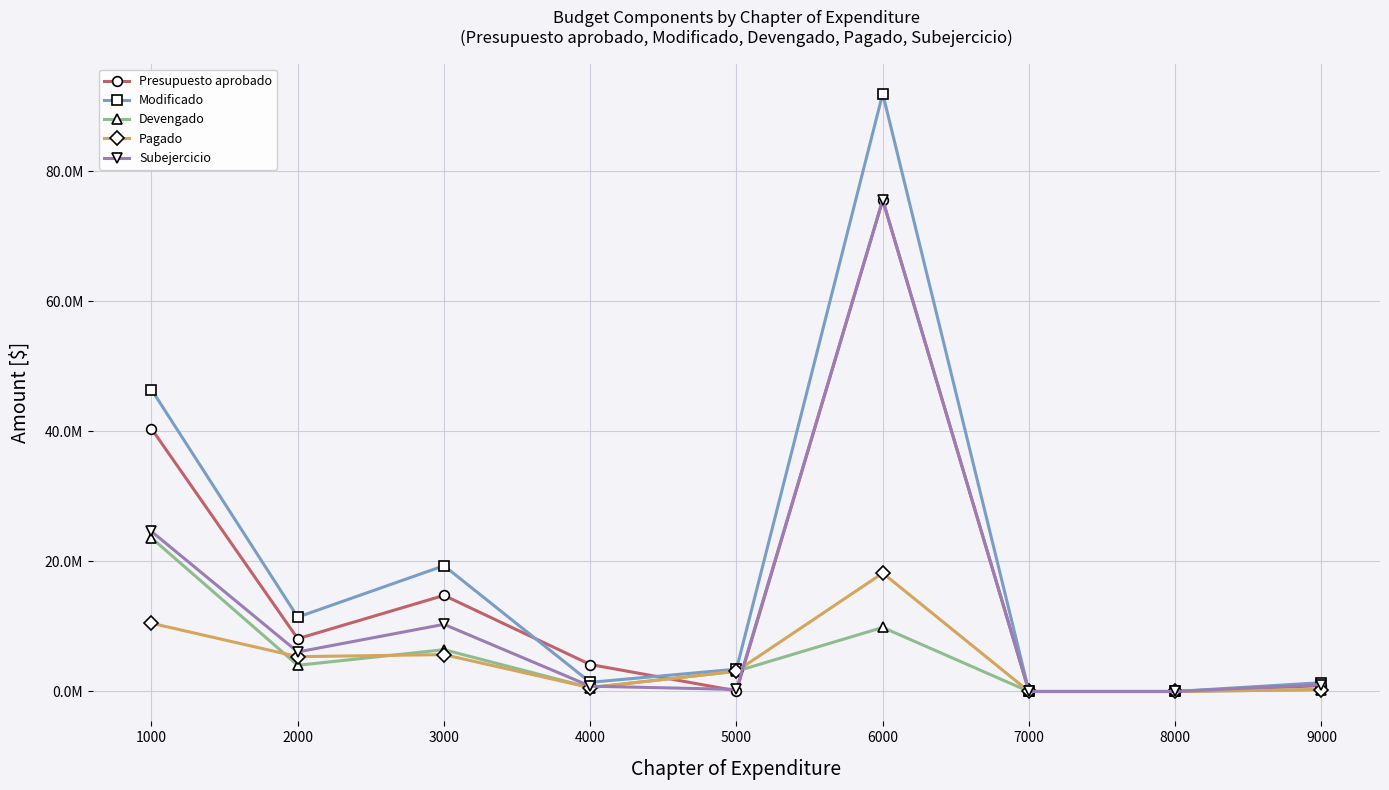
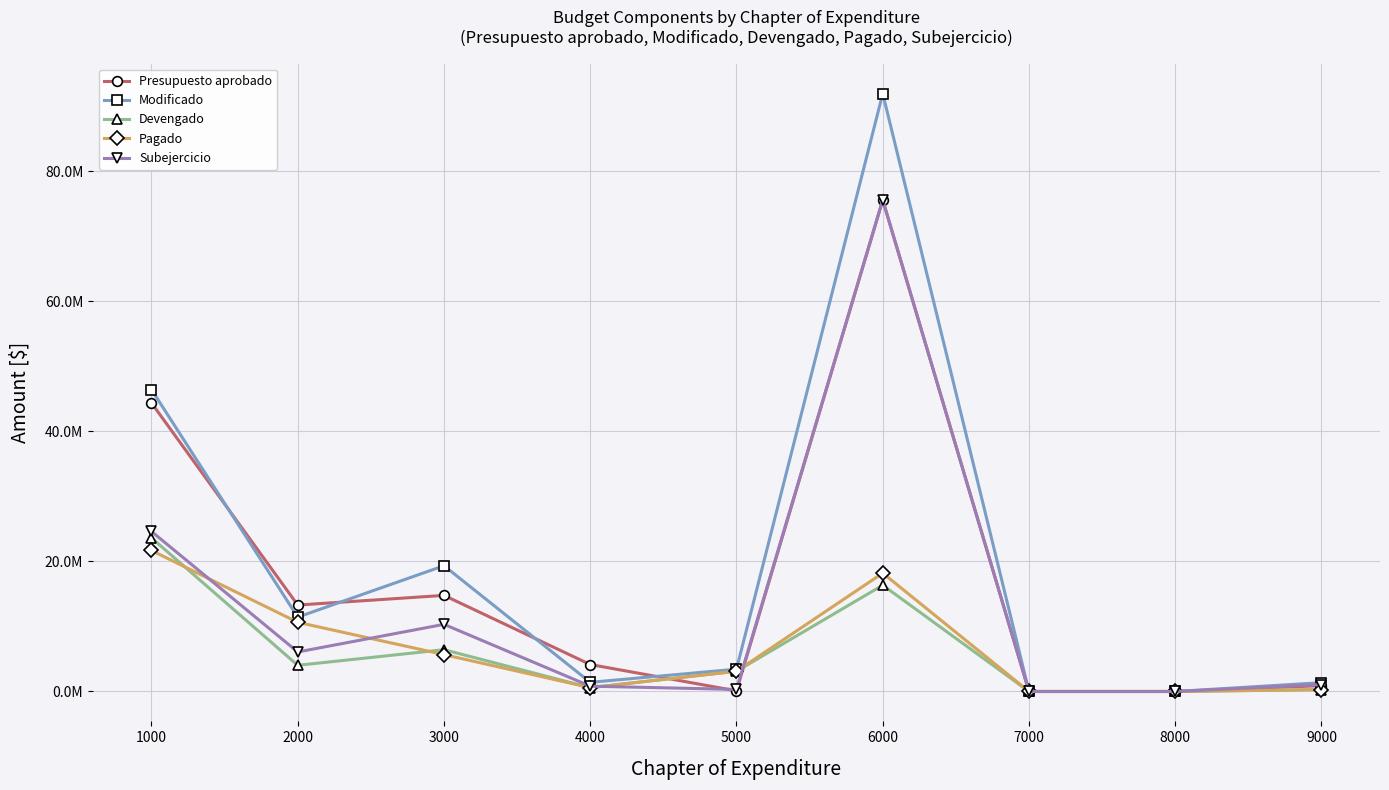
Presupuesto aprobado, 1000: 40000000 -> 44000000
Pagado, 1000: 10000000 -> 22000000
Presupuesto aprobado, 2000: 8000000 -> 13000000
Pagado, 2000: 5000000 -> 11000000
Devengado, 6000: 10000000 -> 16000000
